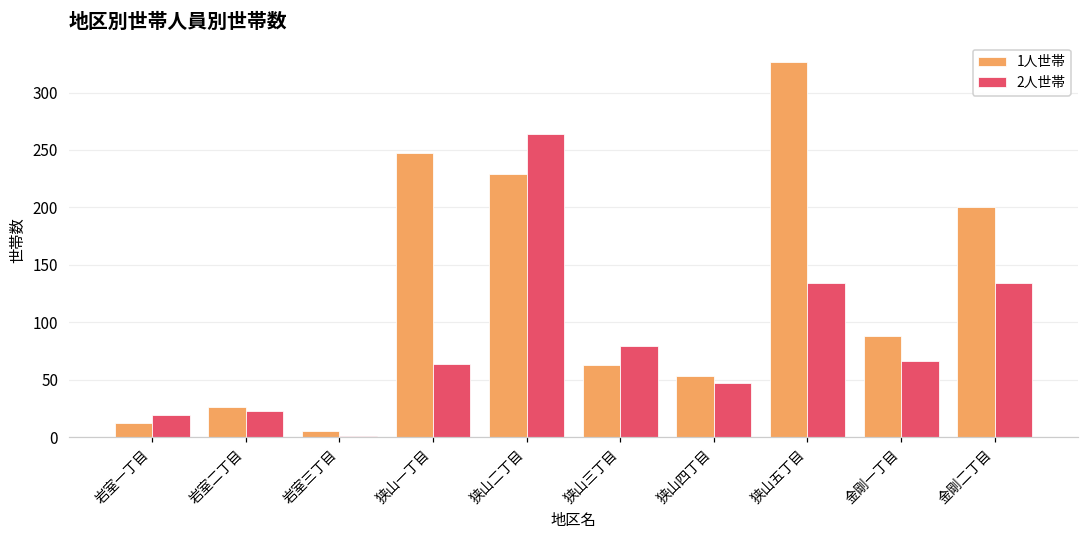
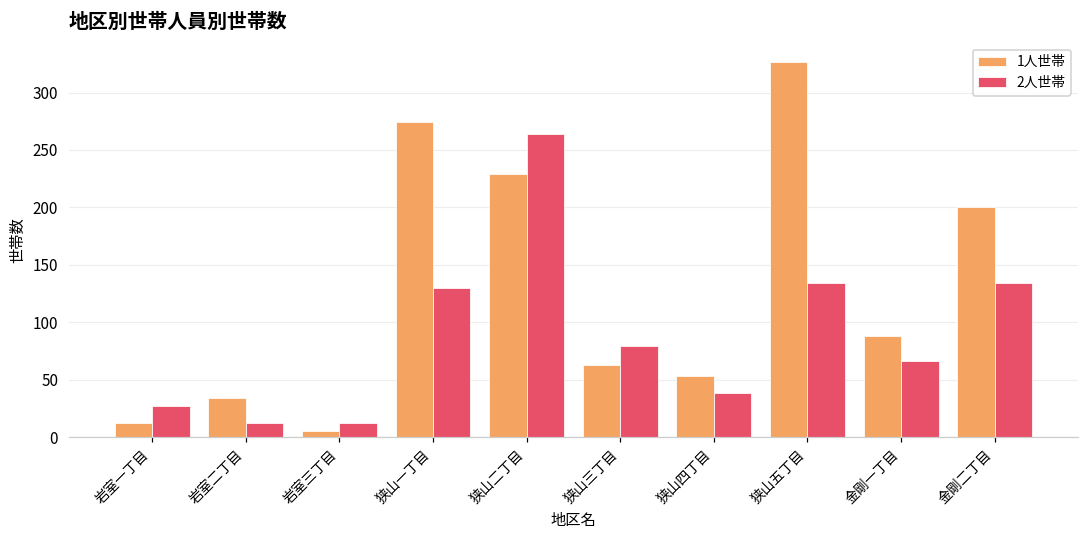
2人世帯, 岩室一丁目: 19 -> 27
1人世帯, 岩室二丁目: 26 -> 34
2人世帯, 岩室二丁目: 23 -> 12
2人世帯, 岩室三丁目: 1 -> 12
1人世帯, 狭山一丁目: 247 -> 274
2人世帯, 狭山一丁目: 64 -> 130
2人世帯, 狭山四丁目: 47 -> 38
